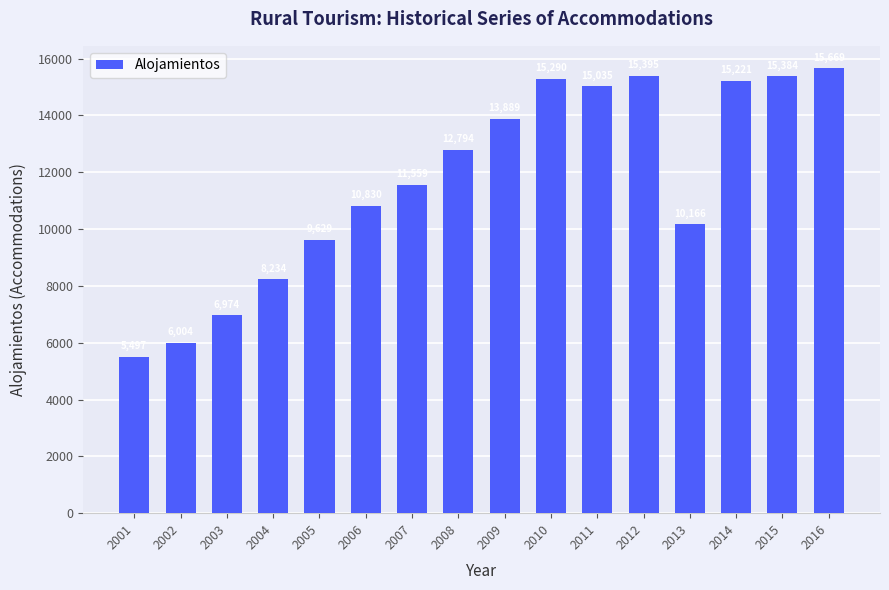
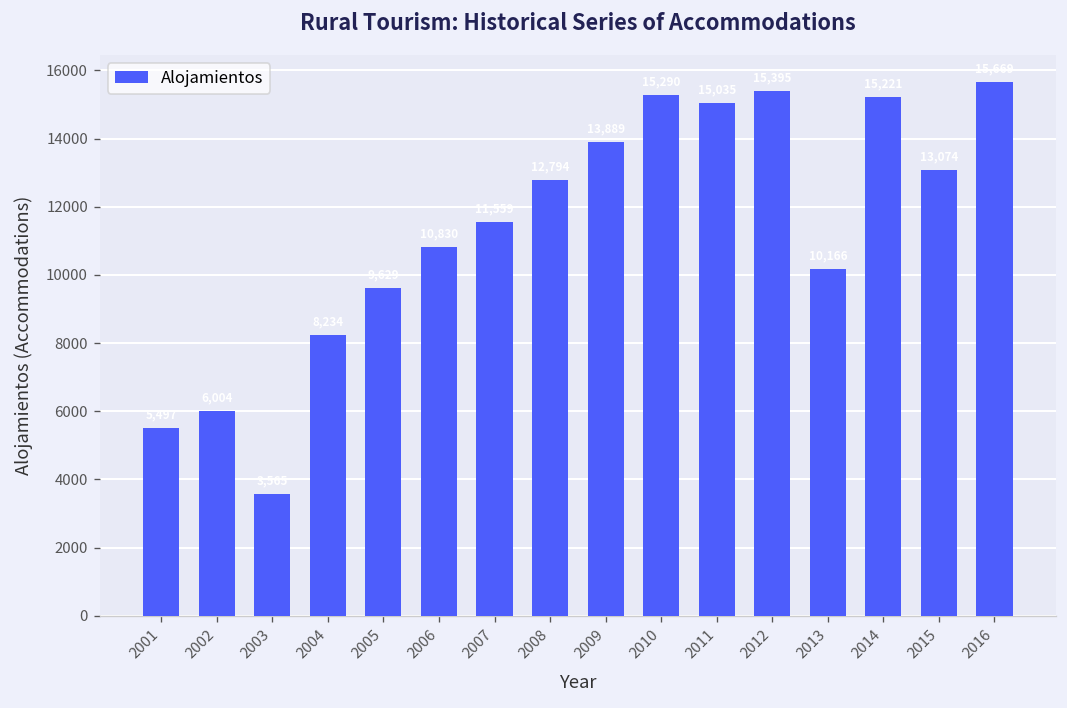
2003: 7000 -> 3600
2015: 15400 -> 13100
